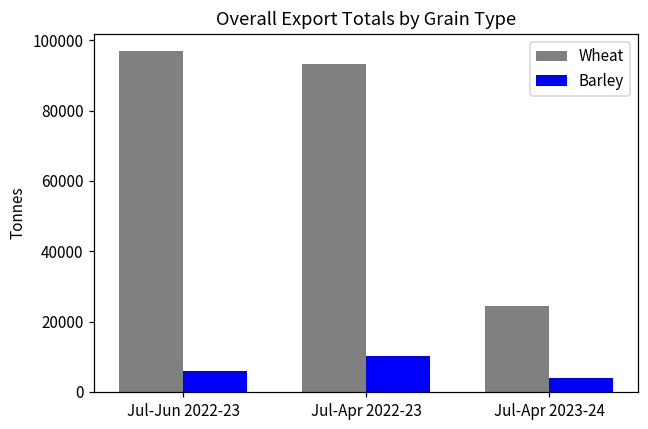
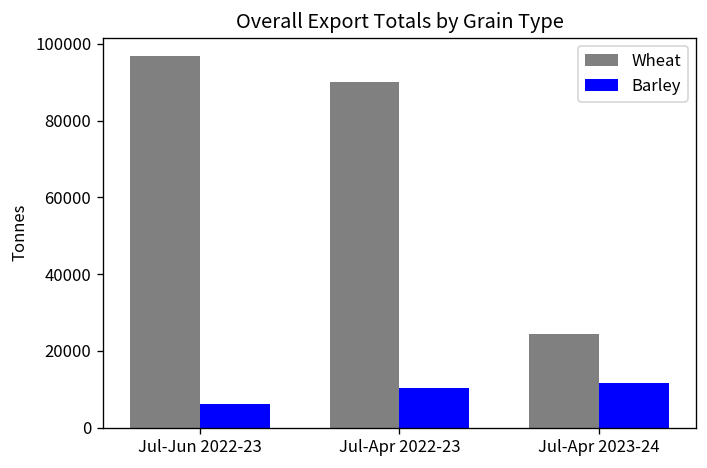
Wheat, Jul-Apr 2022-23: 93000 -> 90000
Barley, Jul-Apr 2023-24: 4000 -> 12000
